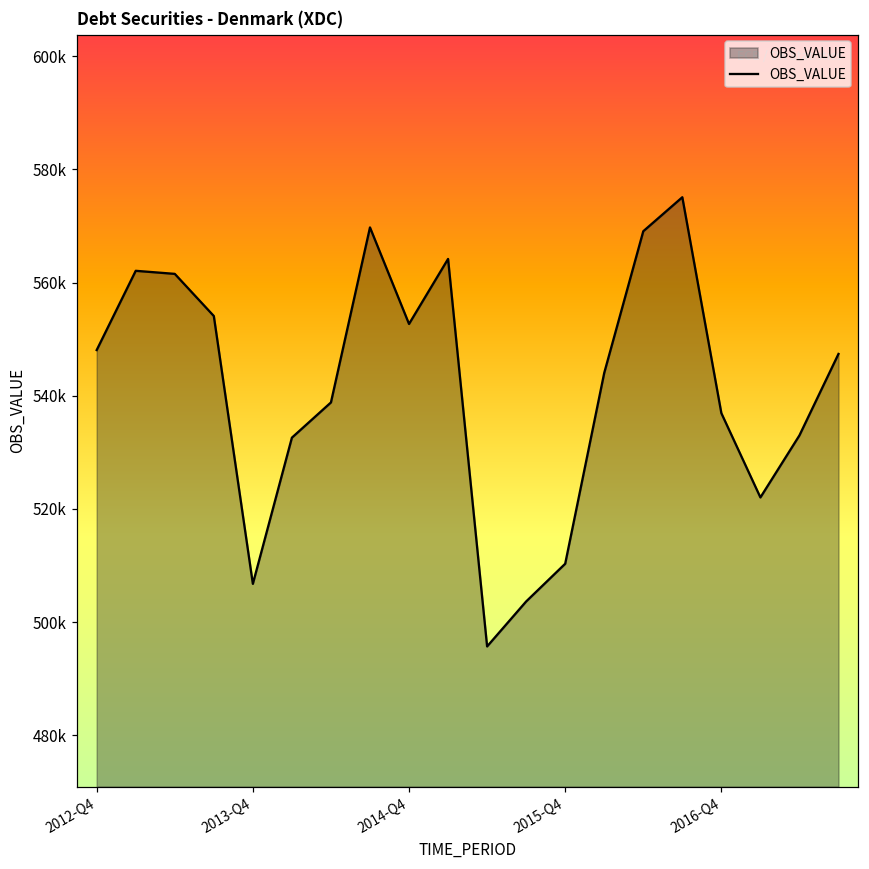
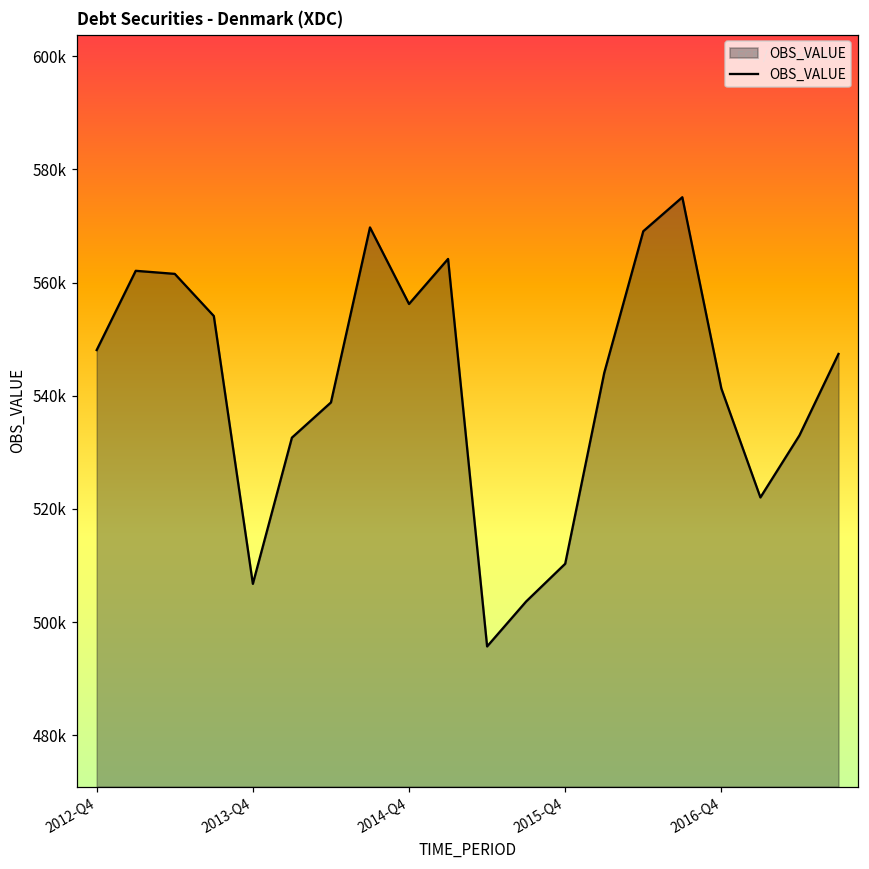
2014-Q4: 553000 -> 556000
2016-Q4: 537000 -> 541000
